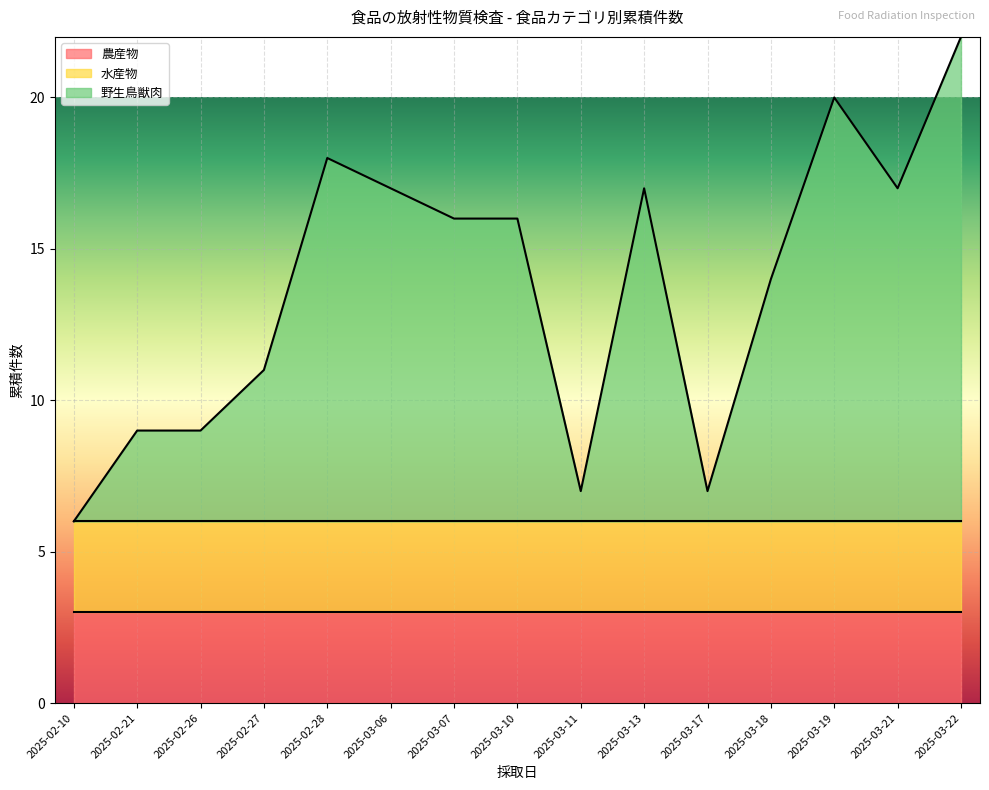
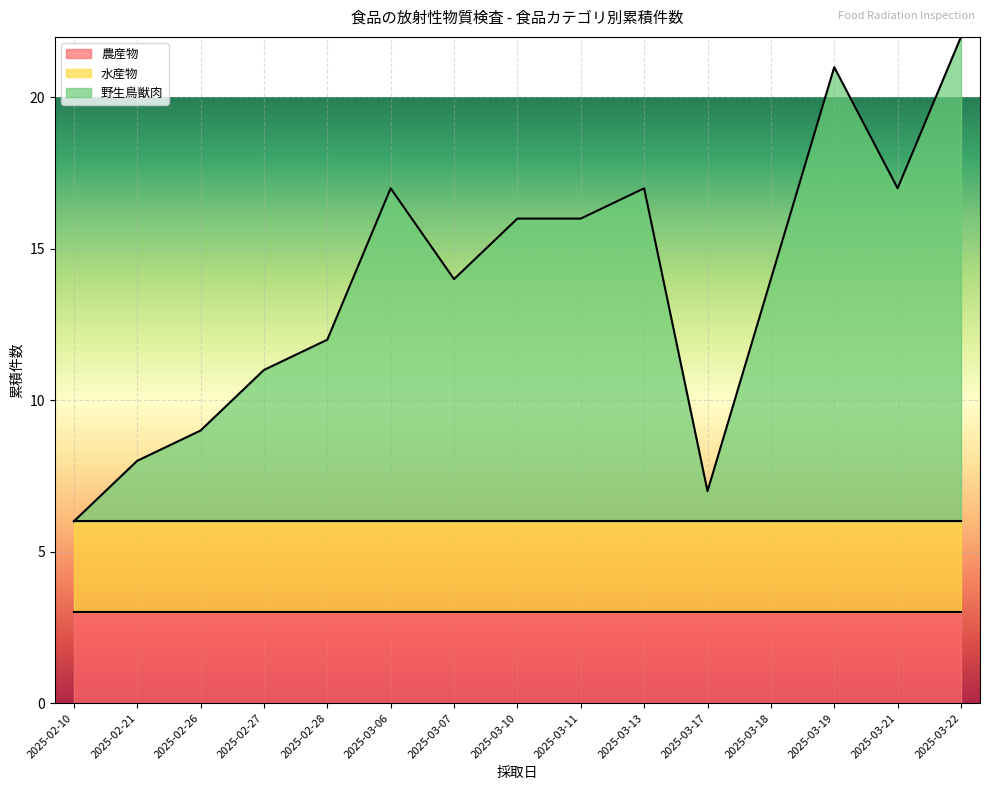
野生鳥獣肉, 2025-02-21: 9.0 -> 8.0
野生鳥獣肉, 2025-02-28: 18.0 -> 12.0
野生鳥獣肉, 2025-03-07: 16.0 -> 14.0
野生鳥獣肉, 2025-03-11: 7.0 -> 16.0
野生鳥獣肉, 2025-03-19: 20.0 -> 21.0
